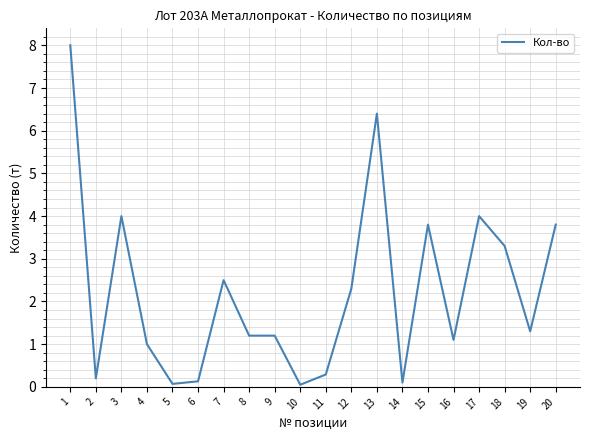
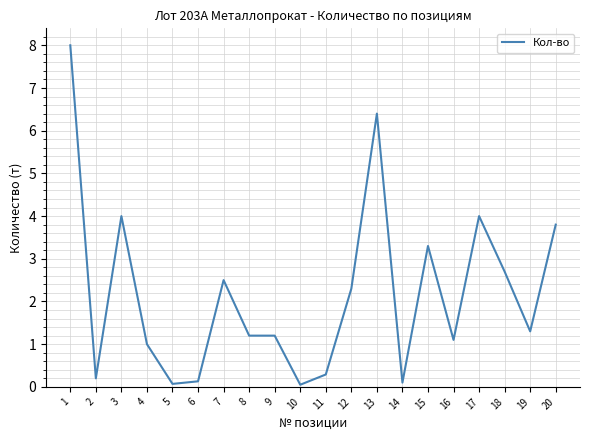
15: 3.8 -> 3.3
18: 3.3 -> 2.7
